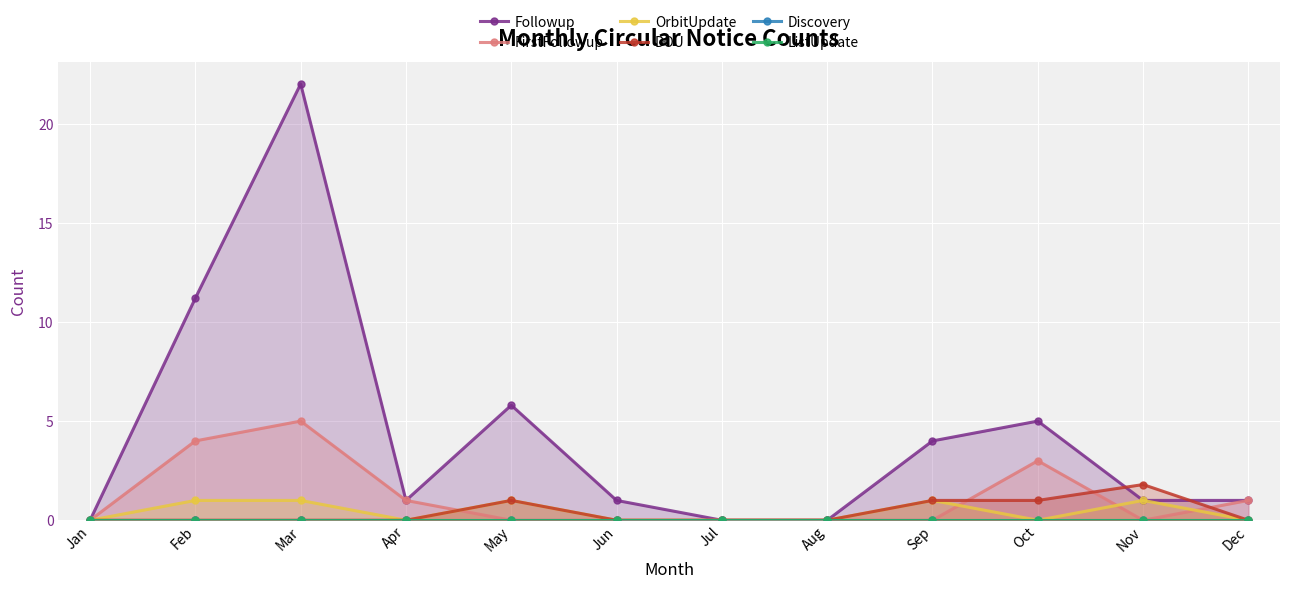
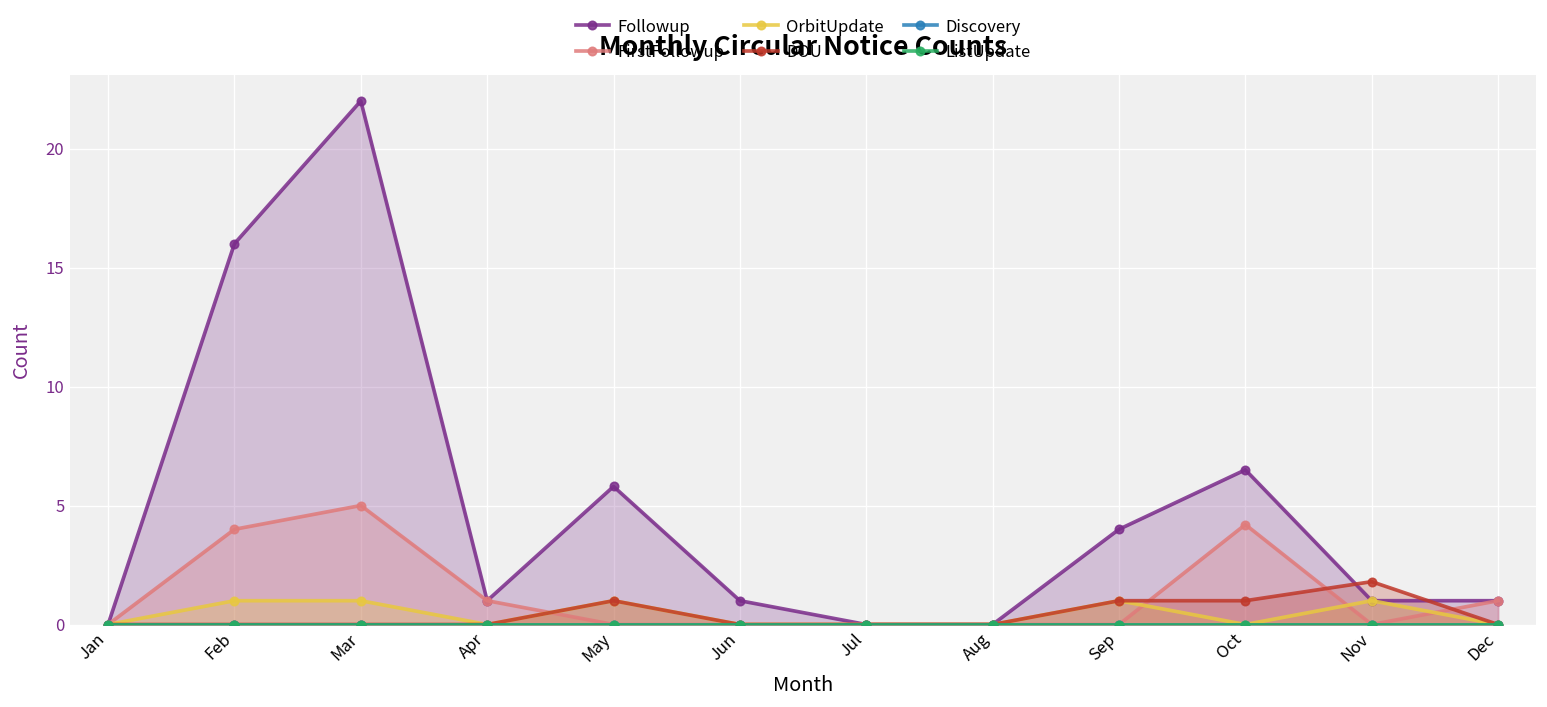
Followup, Feb: 11.2 -> 16.0
Followup, Oct: 5.0 -> 6.5
FirstFollowup, Oct: 3.0 -> 4.2
